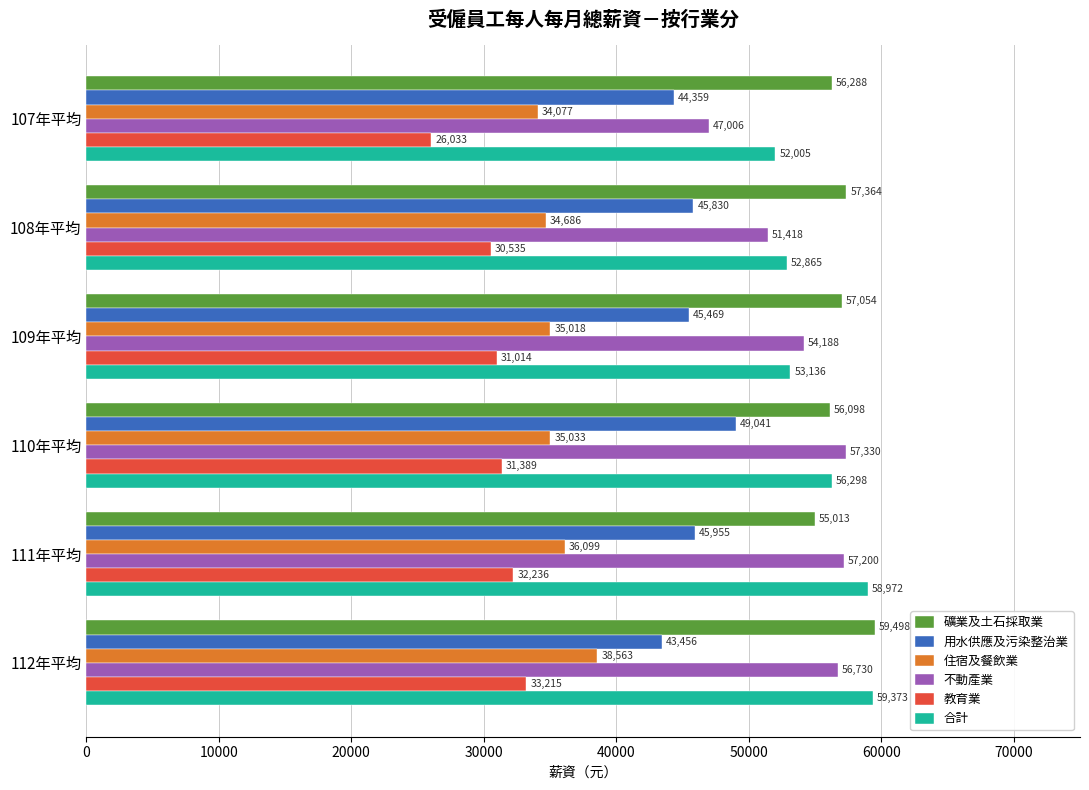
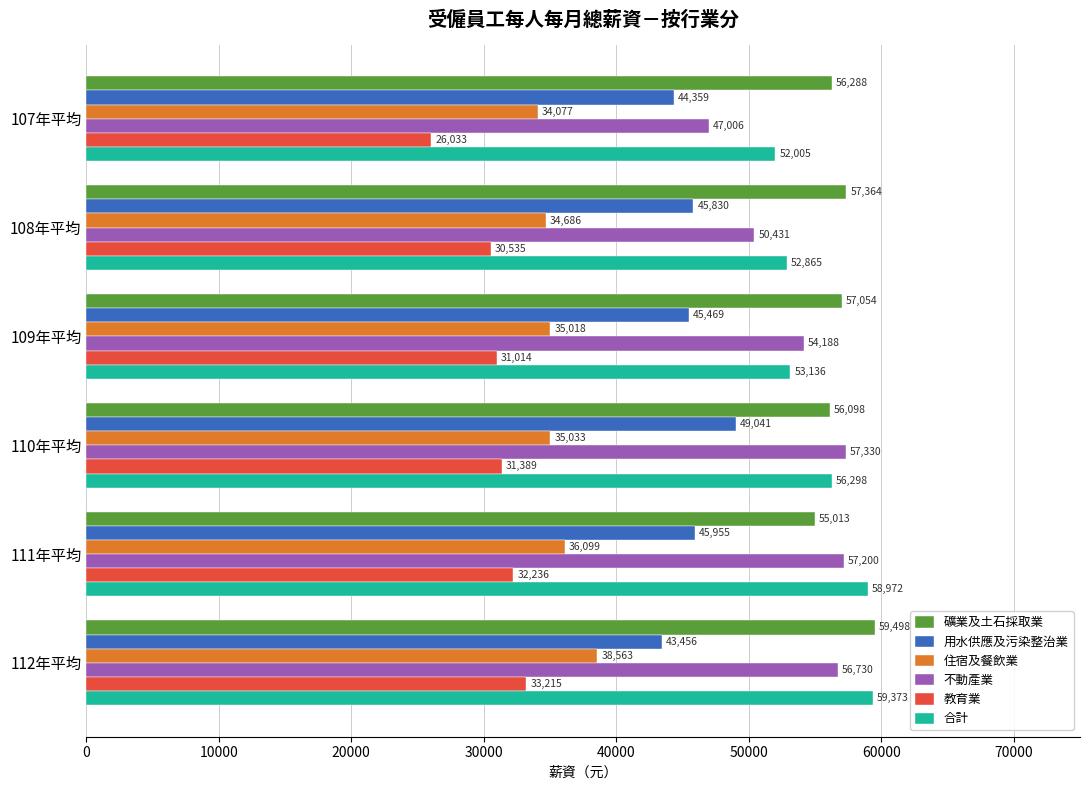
不動產業, 108年平均: 51,418 -> 50,431
